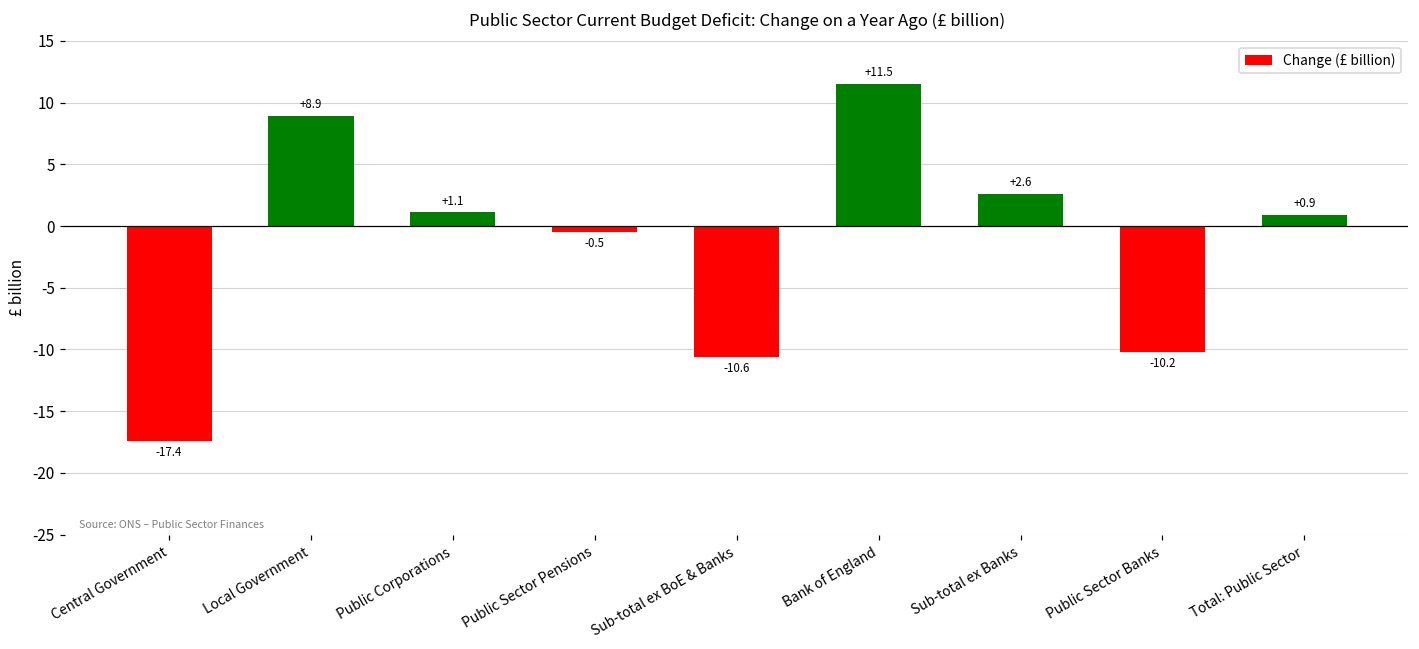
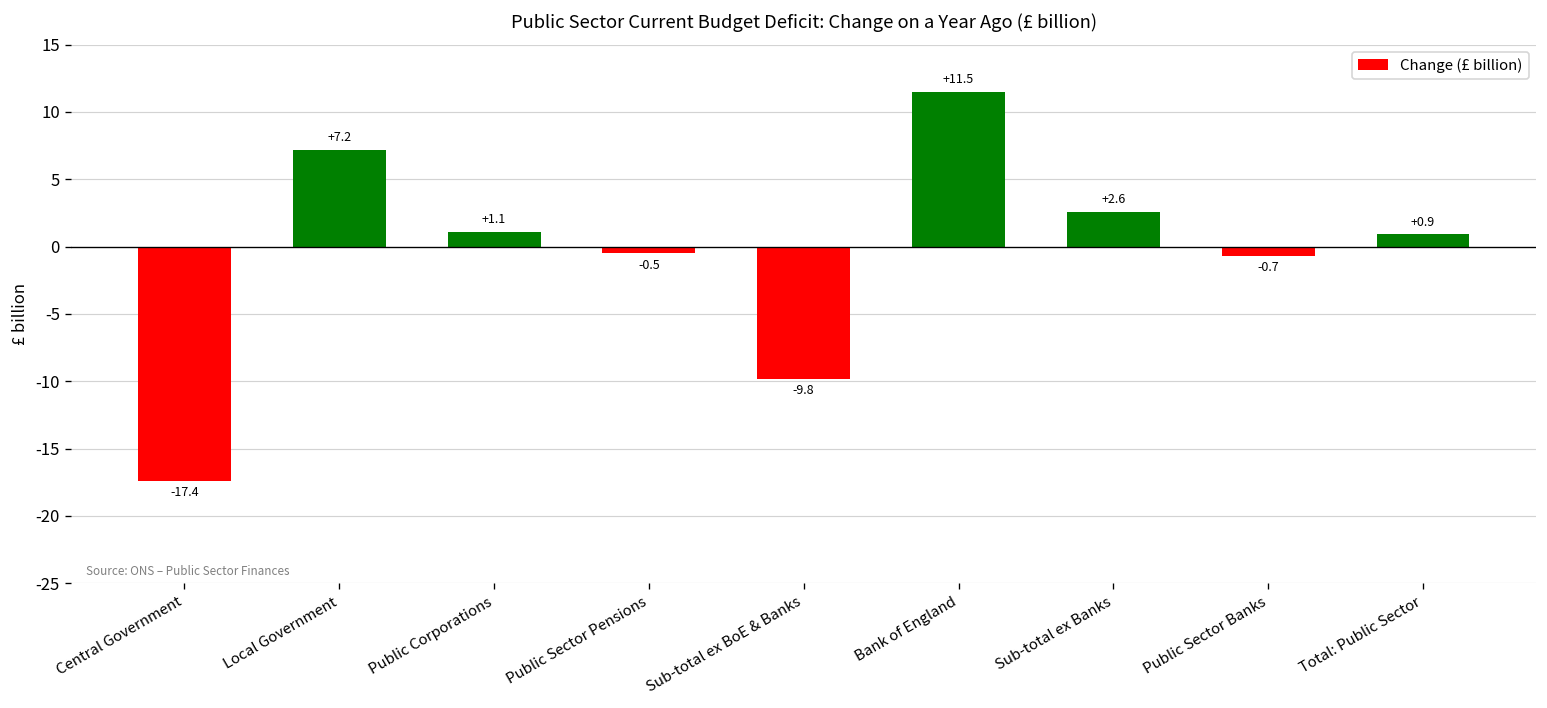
Local Government: +8.9 -> +7.2
Sub-total ex BoE & Banks: -10.6 -> -9.8
Public Sector Banks: -10.2 -> -0.7
